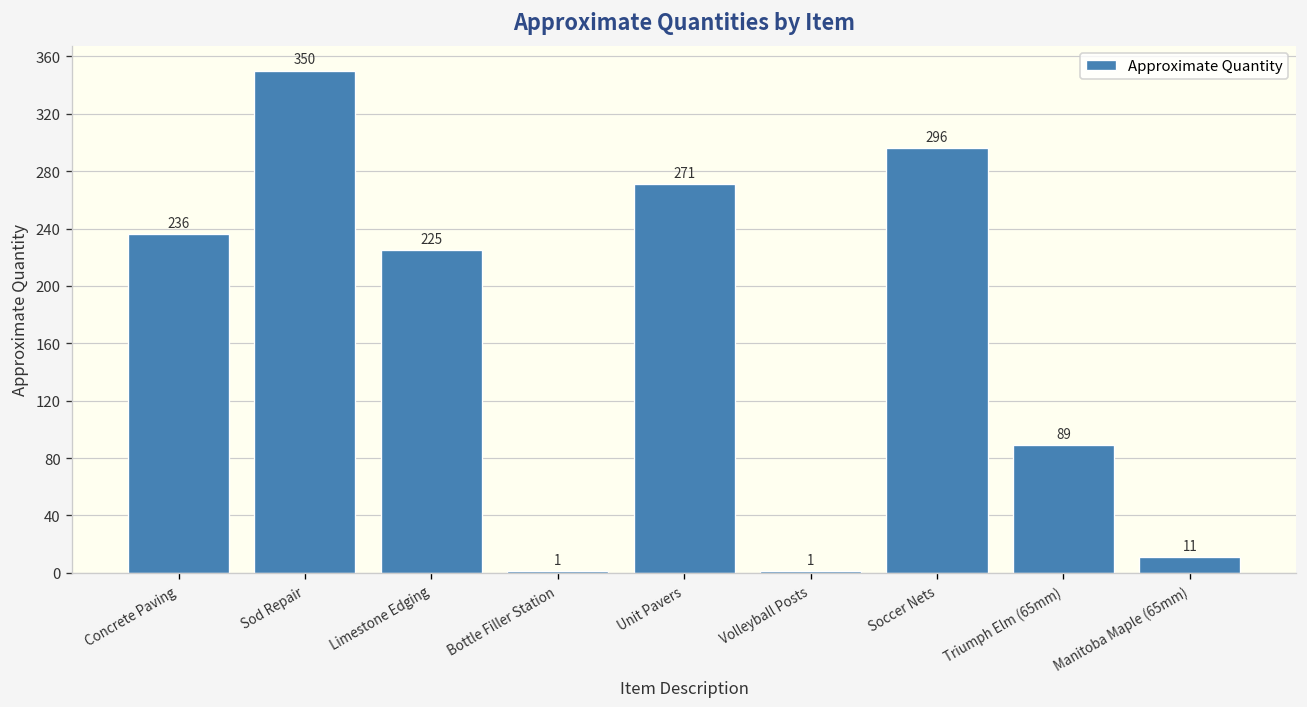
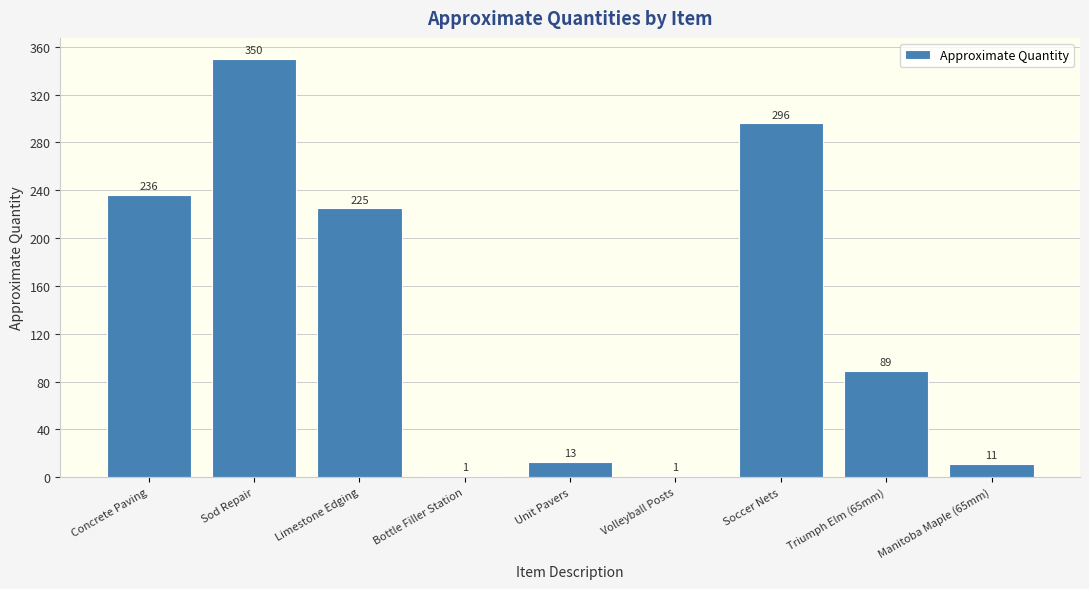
Unit Pavers: 271 -> 13
